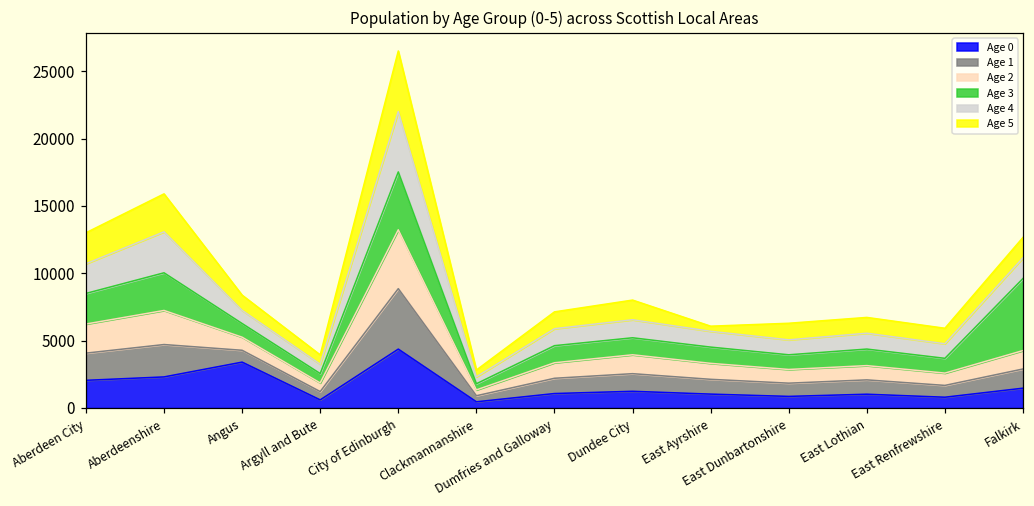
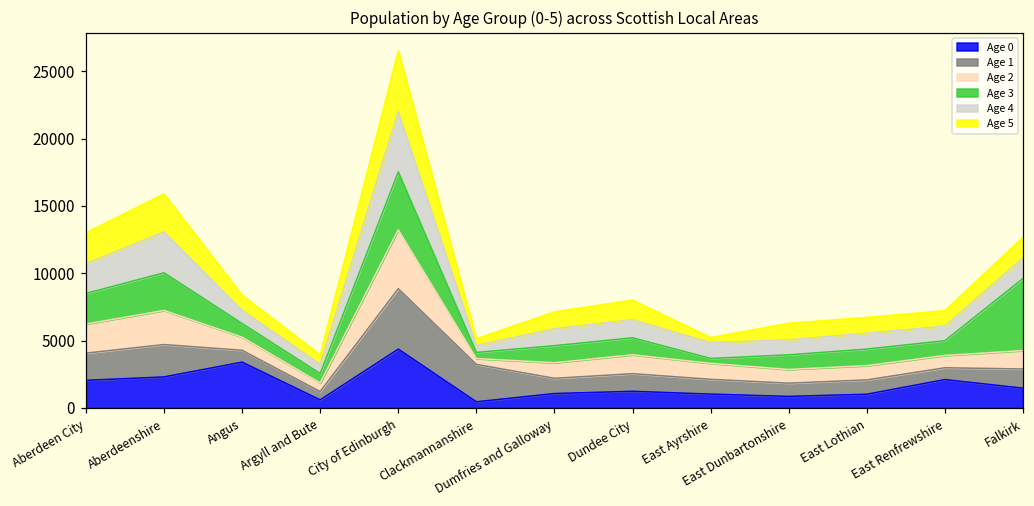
Age 1, Clackmannanshire: 400 -> 2800
Age 3, East Ayrshire: 1200 -> 400
Age 0, East Renfrewshire: 800 -> 2100
